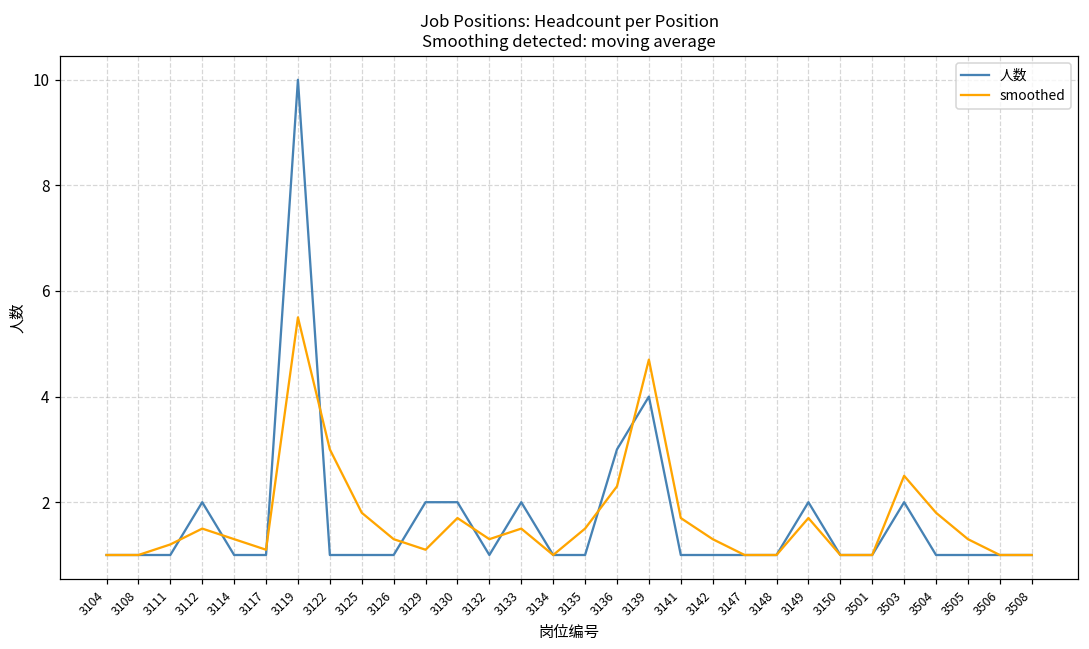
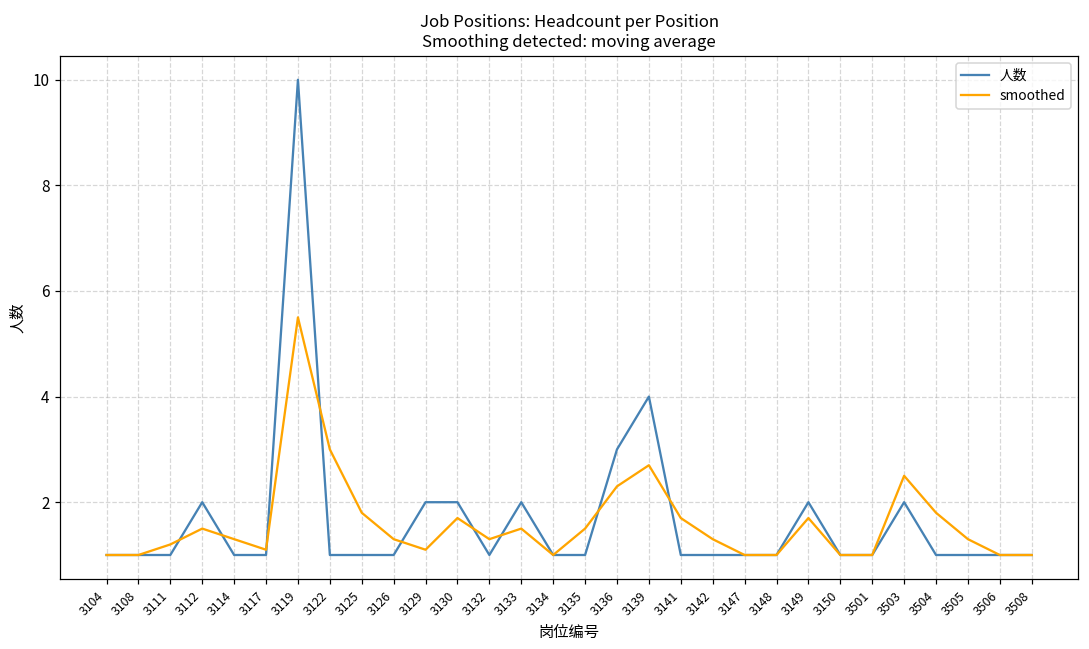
smoothed, 3139: 4.7 -> 2.7
